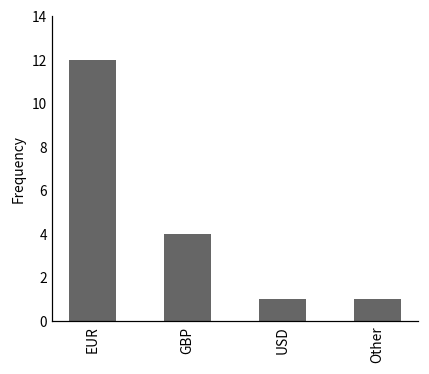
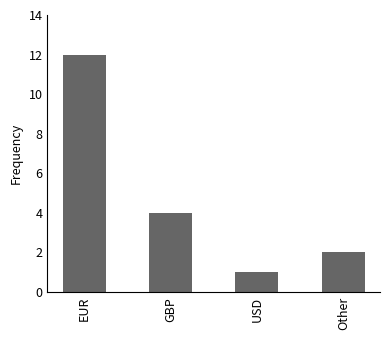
Other: 1 -> 2
